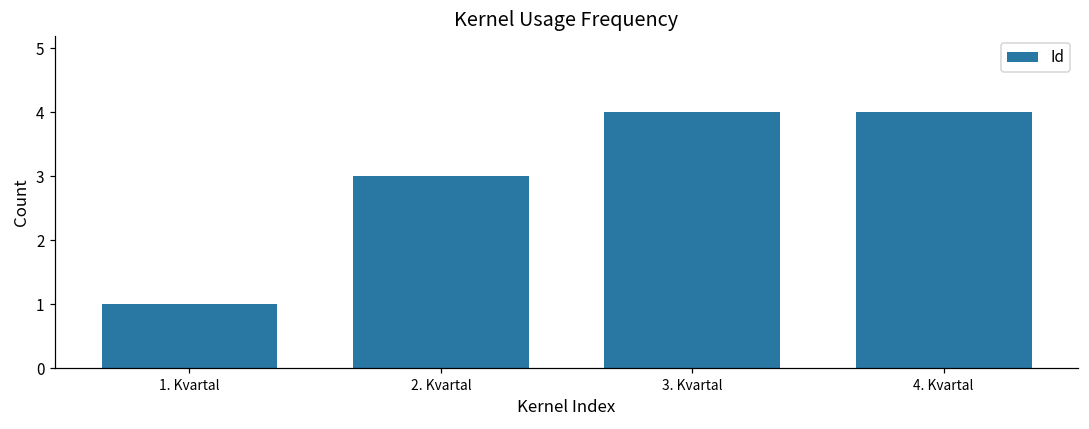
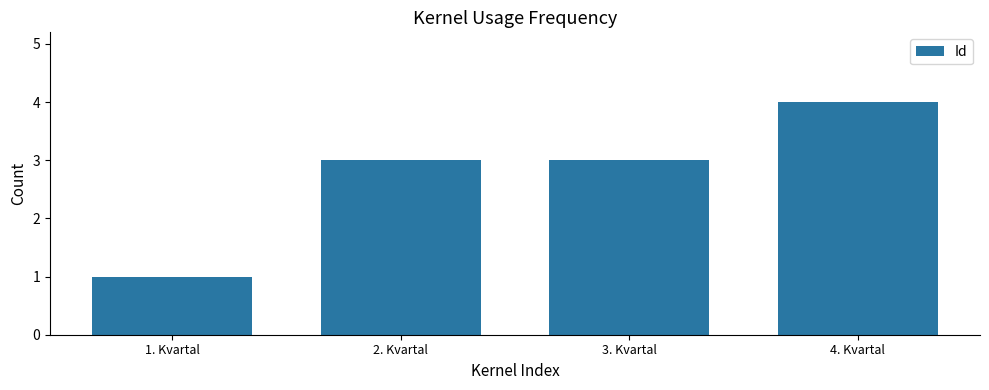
3. Kvartal: 4 -> 3
